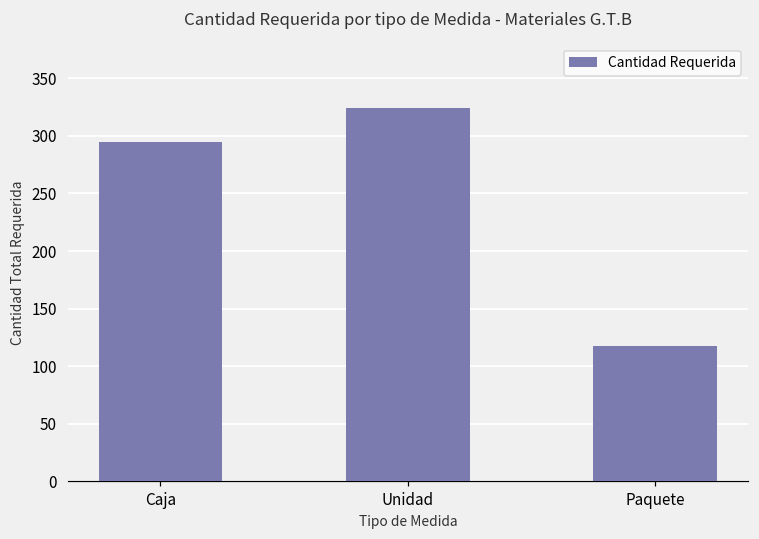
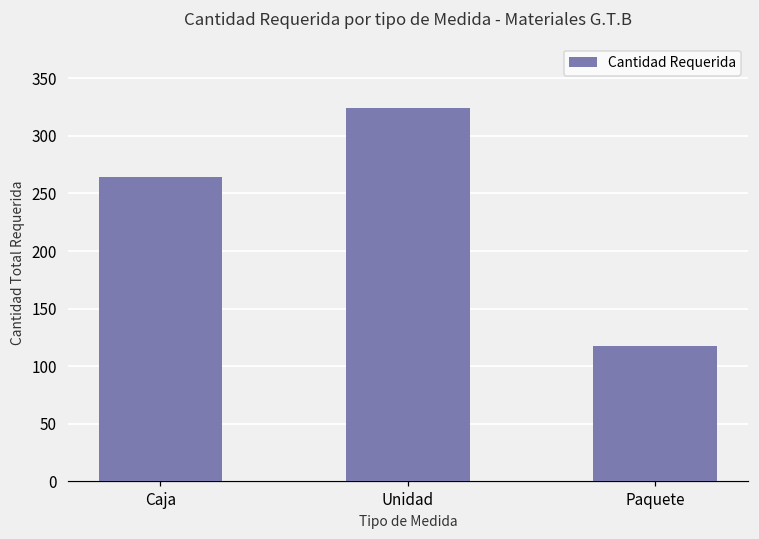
Caja: 295 -> 264
